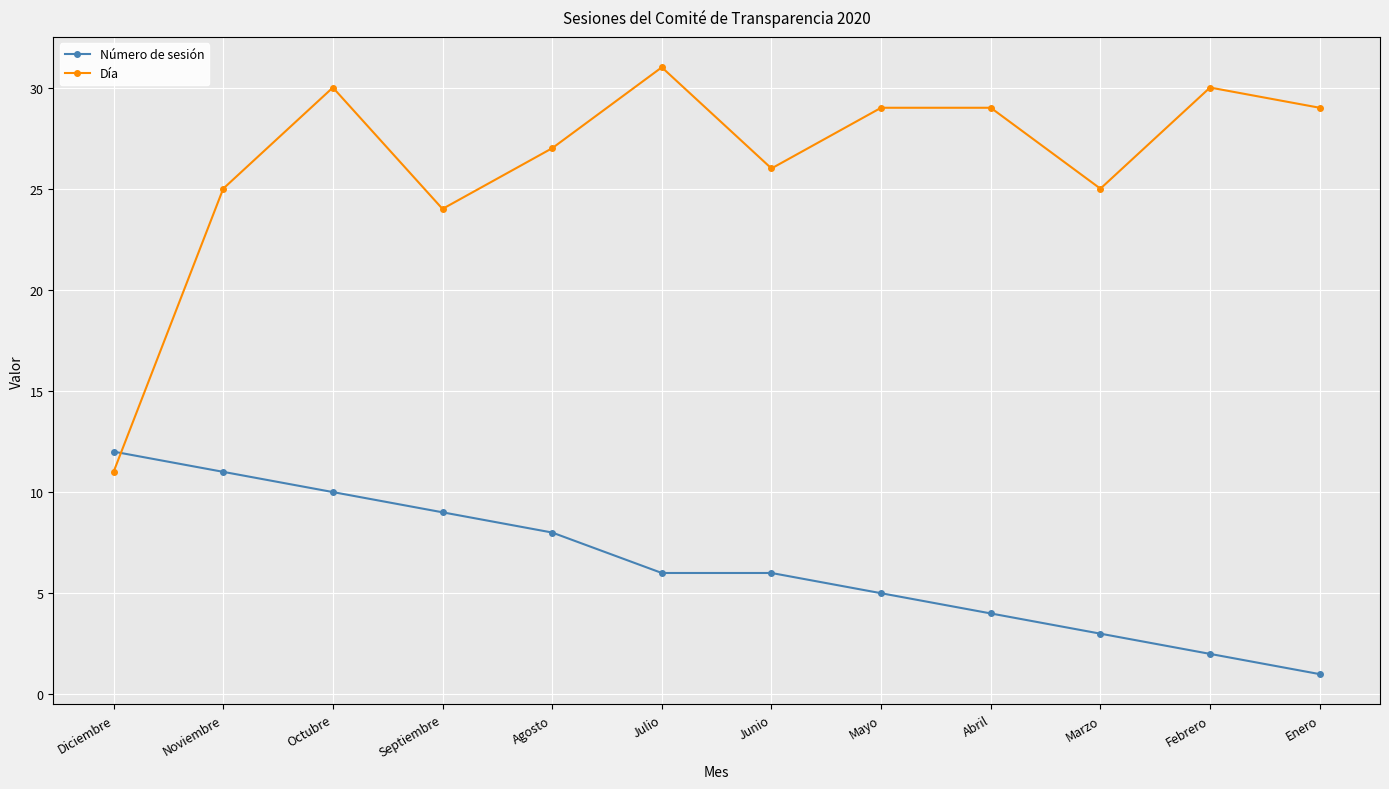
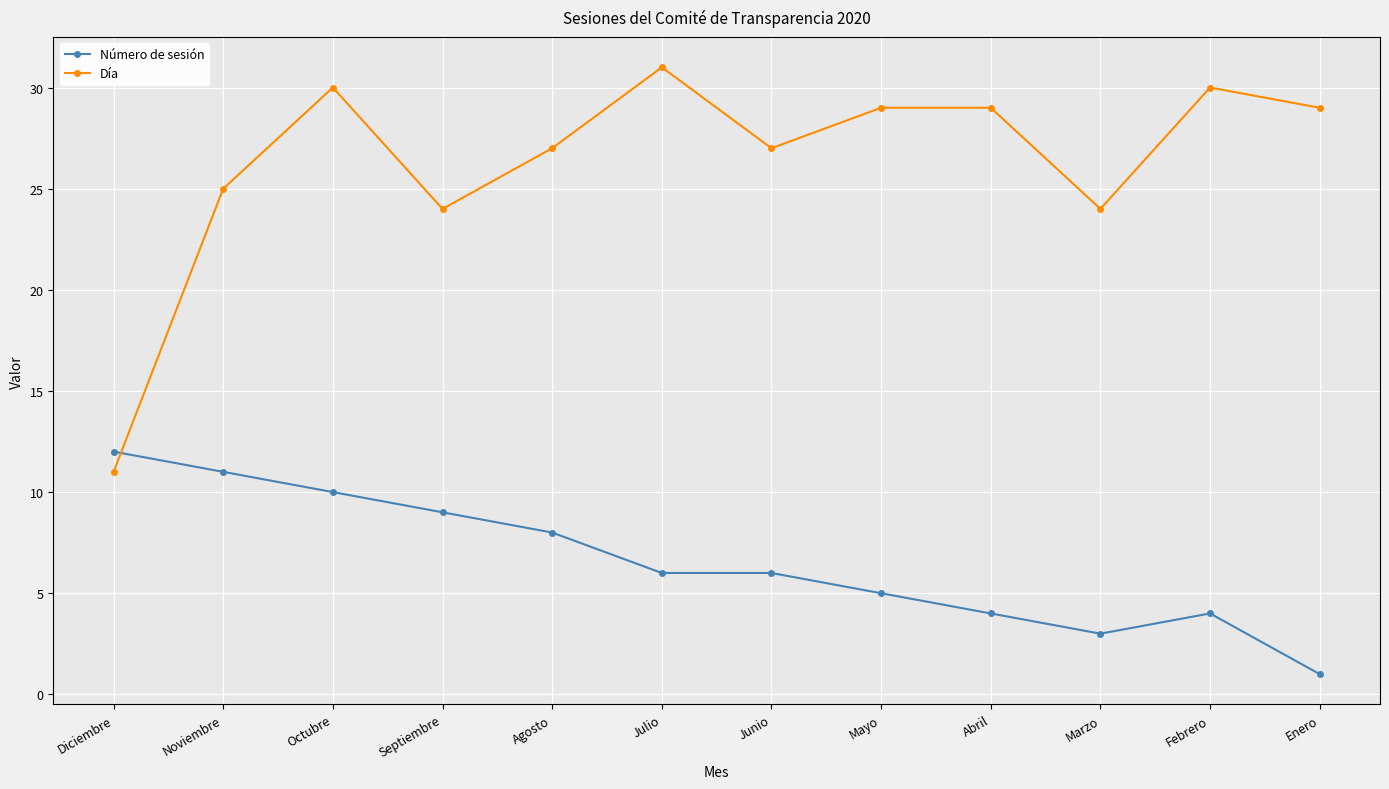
Día, Junio: 26 -> 27
Día, Marzo: 25 -> 24
Número de sesión, Febrero: 2 -> 4
